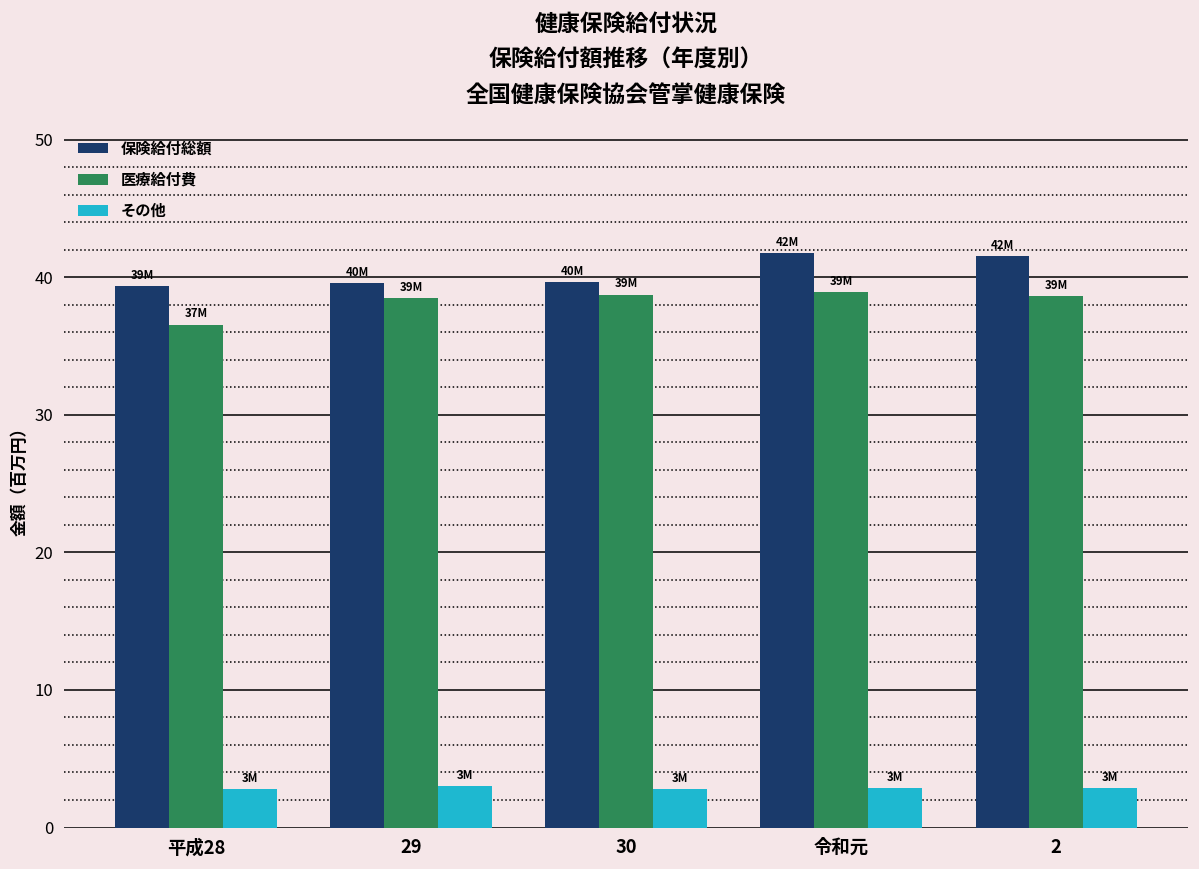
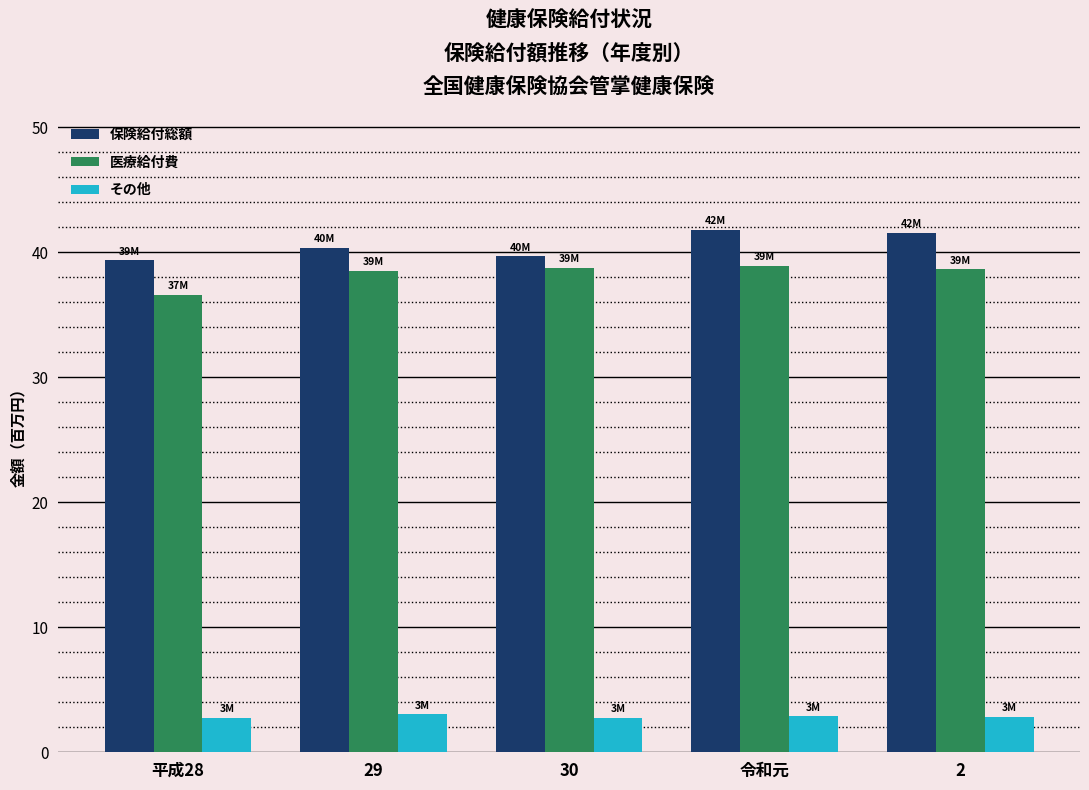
保険給付総額, 29: 39.6 -> 40.4
